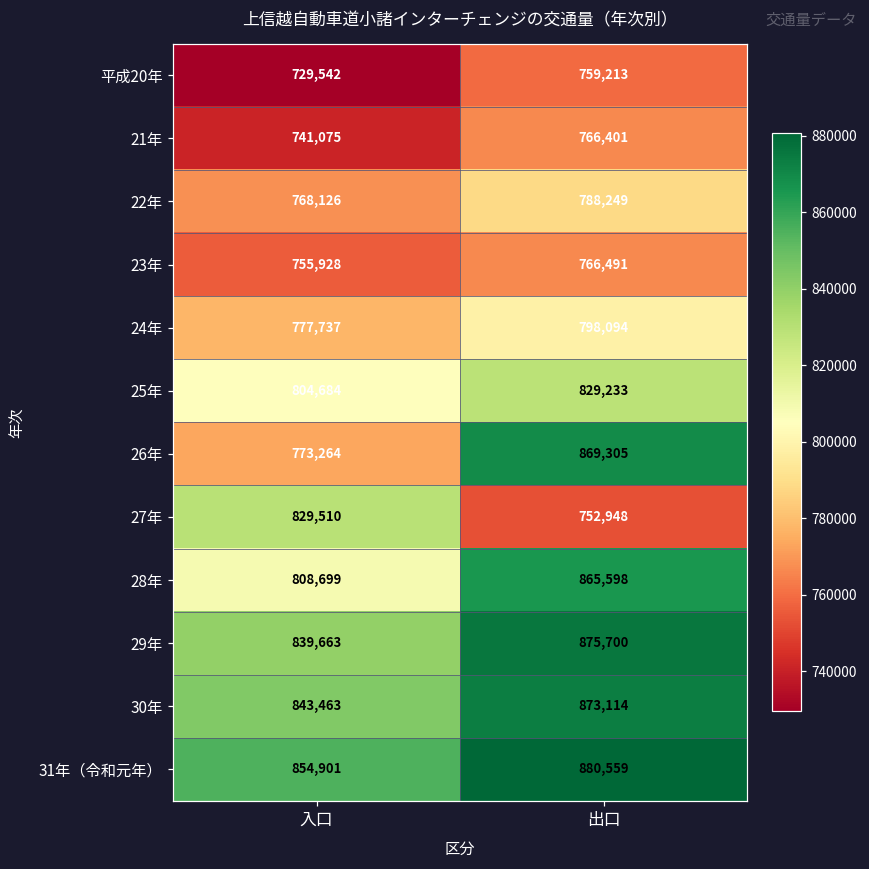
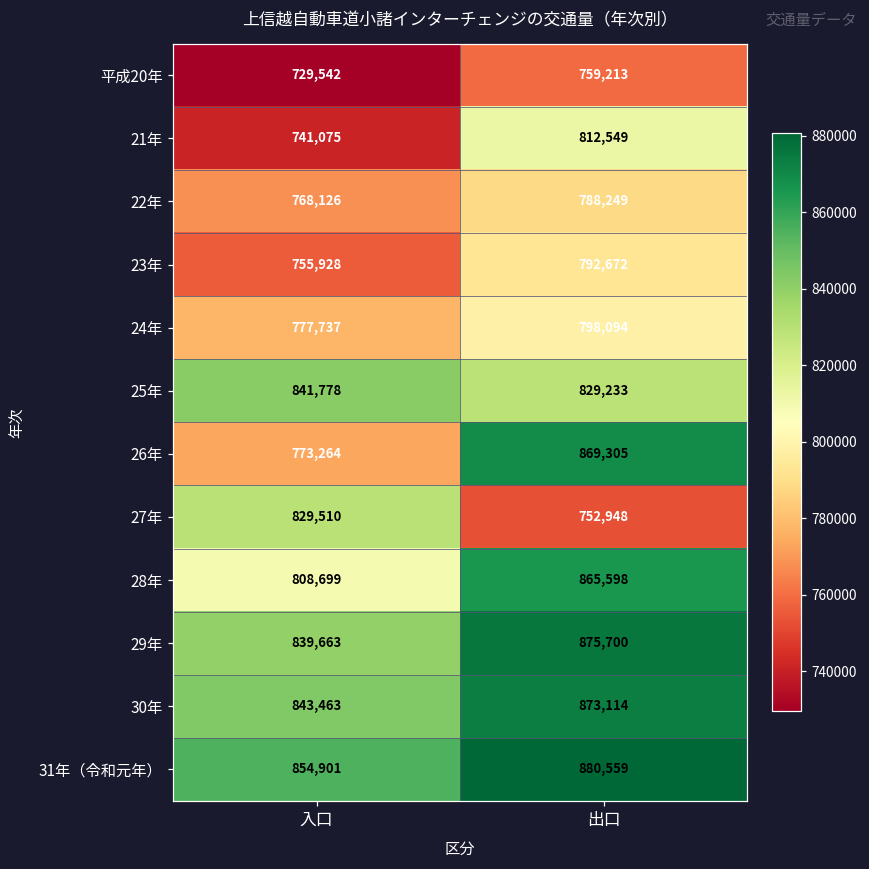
21年, 出口: 766,401 -> 812,549
23年, 出口: 766,491 -> 792,672
25年, 入口: 804,684 -> 841,778
